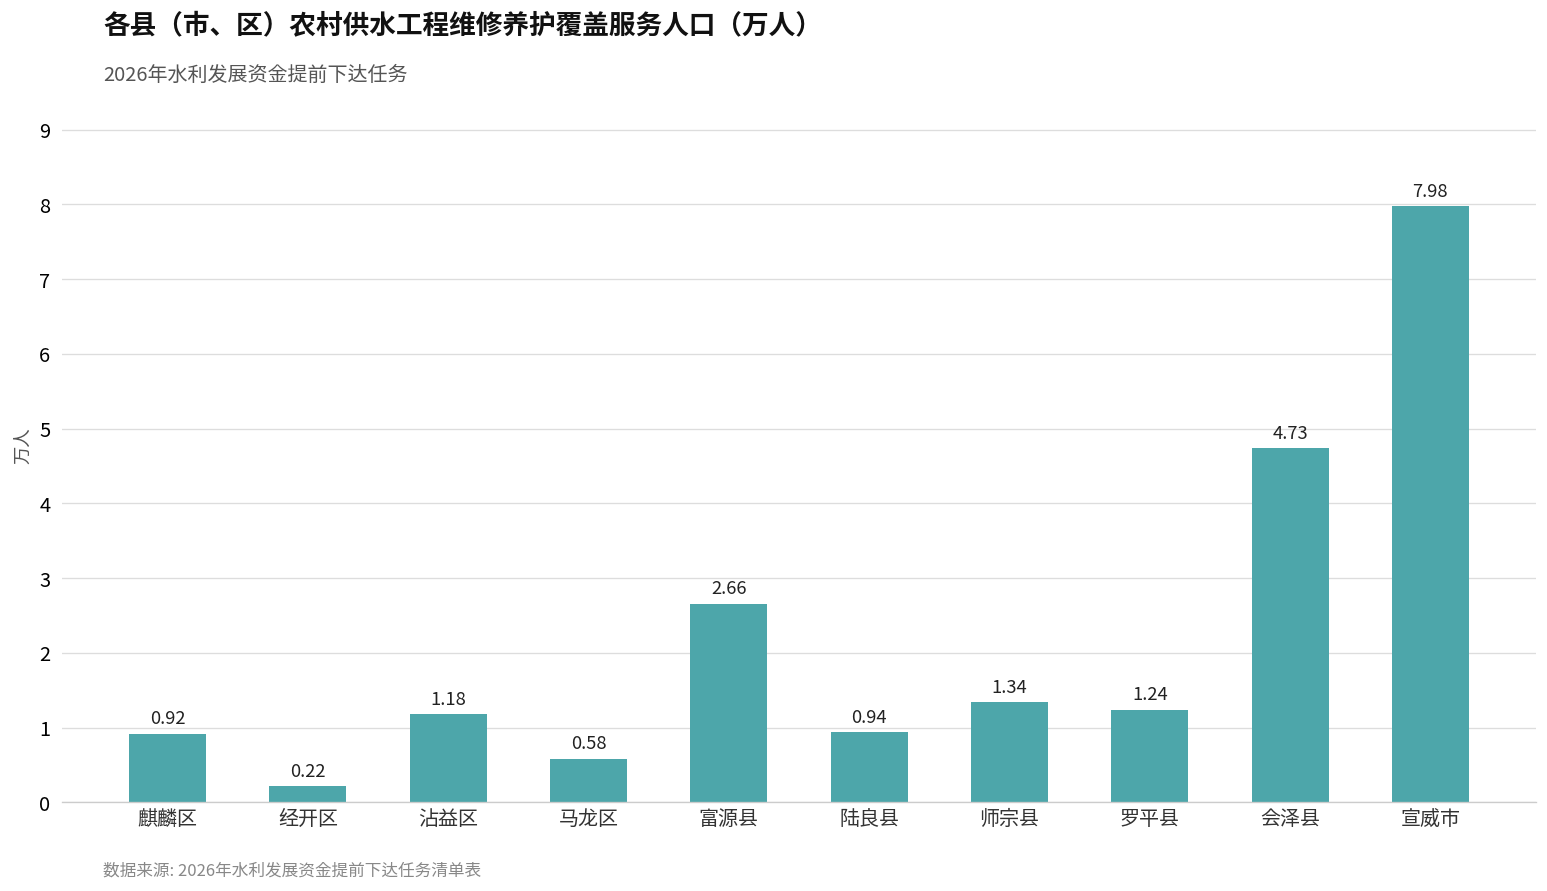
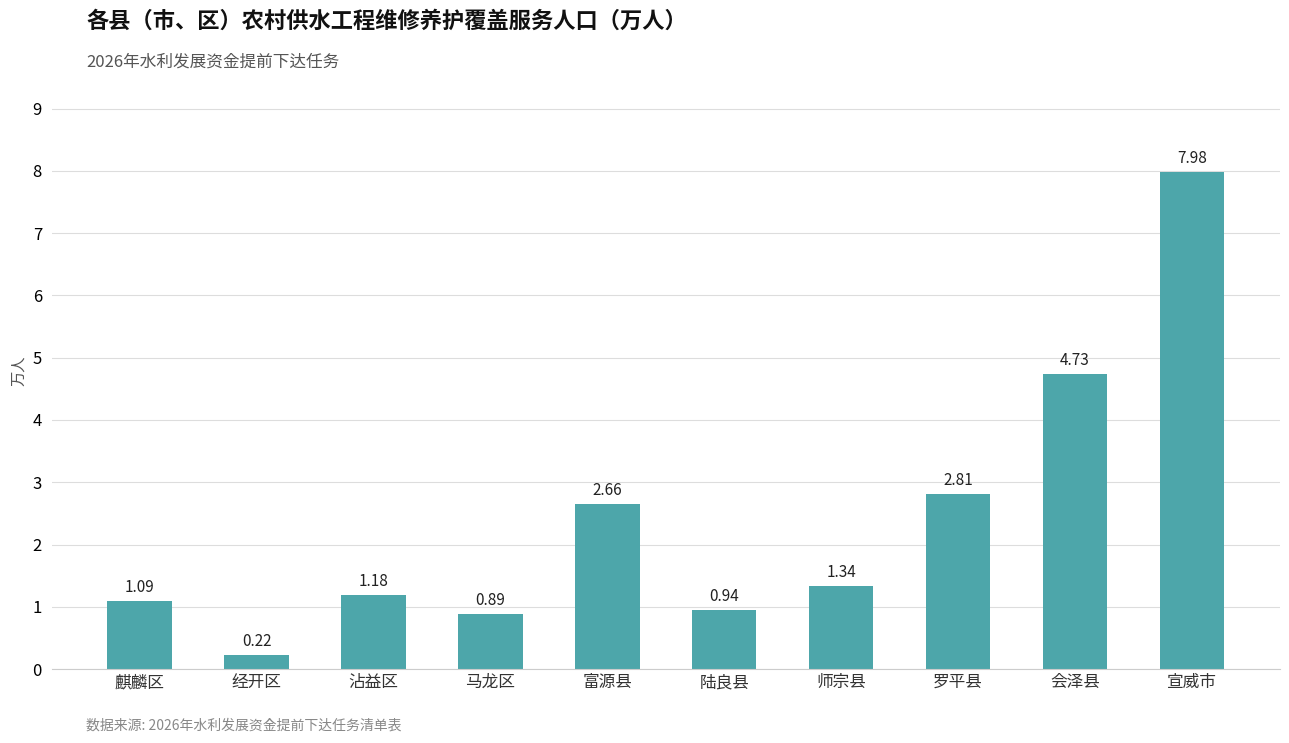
麒麟区: 0.92 -> 1.09
马龙区: 0.58 -> 0.89
罗平县: 1.24 -> 2.81
